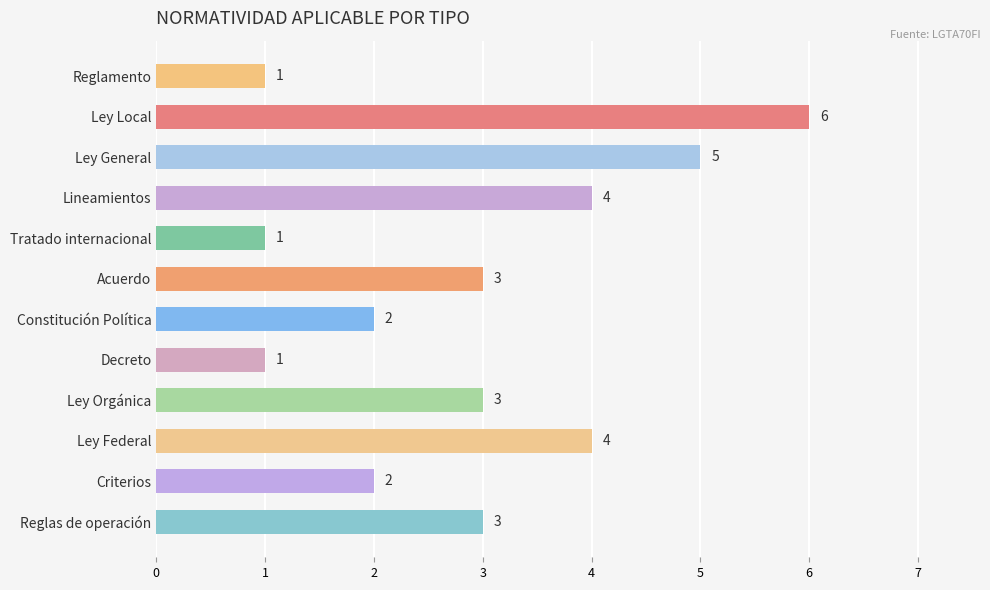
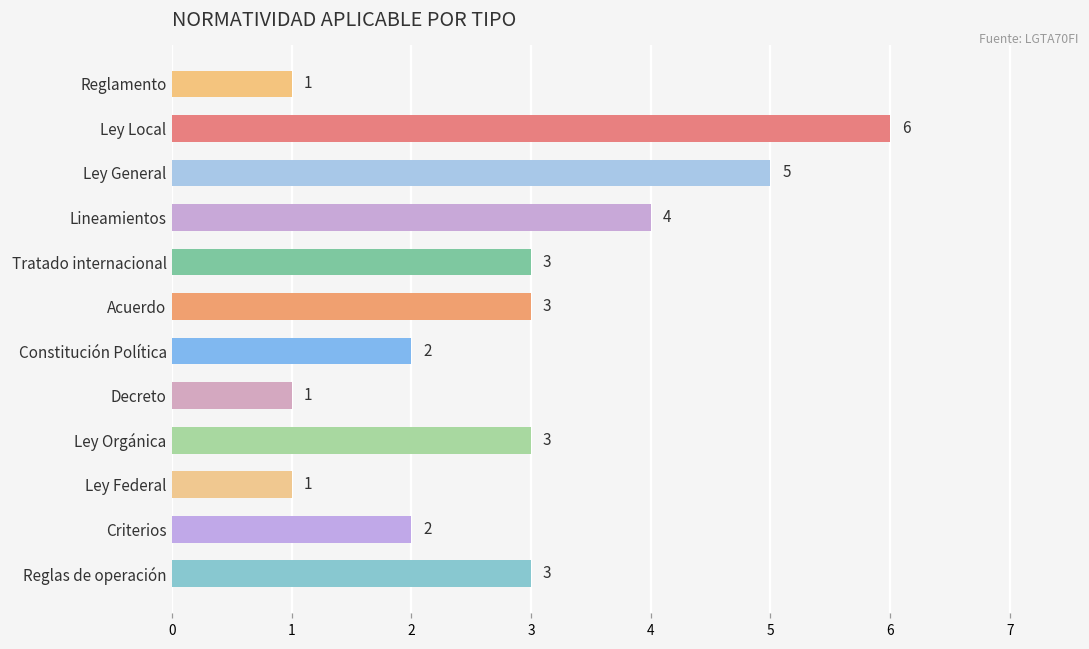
Tratado internacional: 1 -> 3
Ley Federal: 4 -> 1
